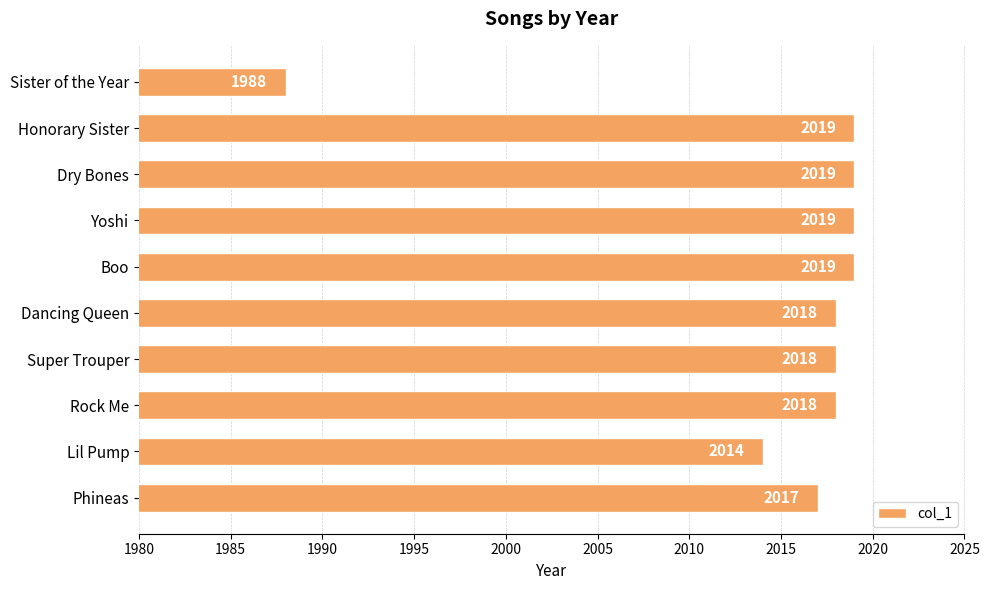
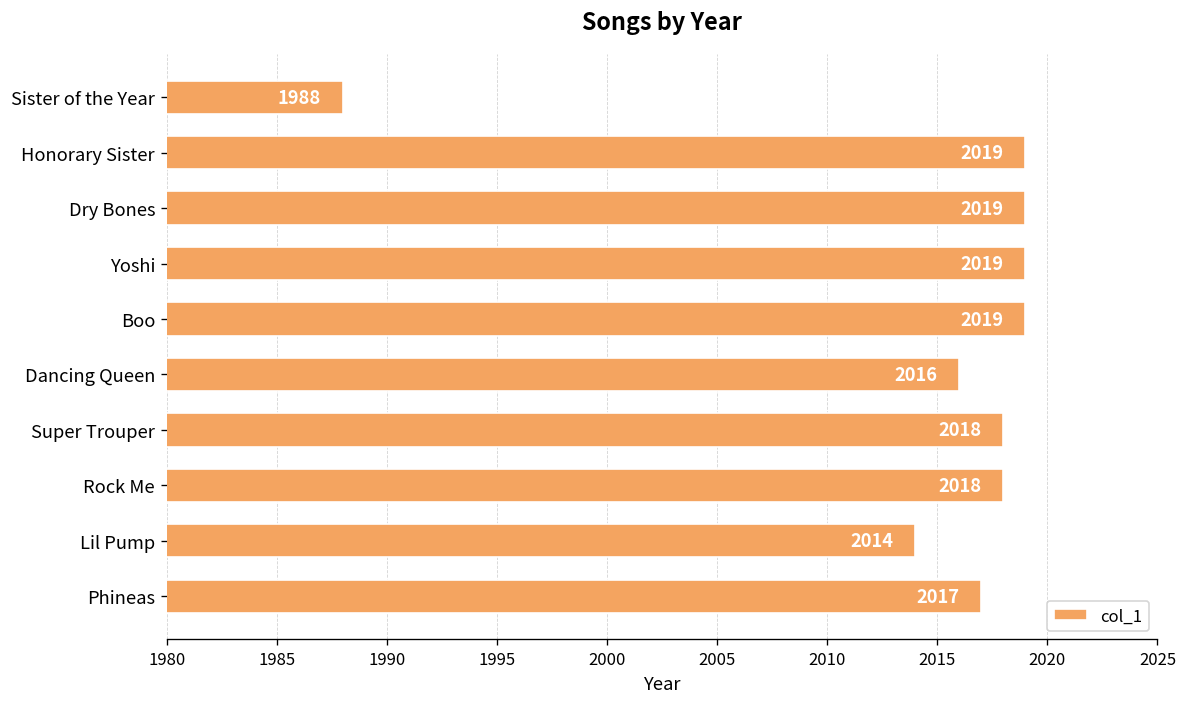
Dancing Queen: 2018 -> 2016
